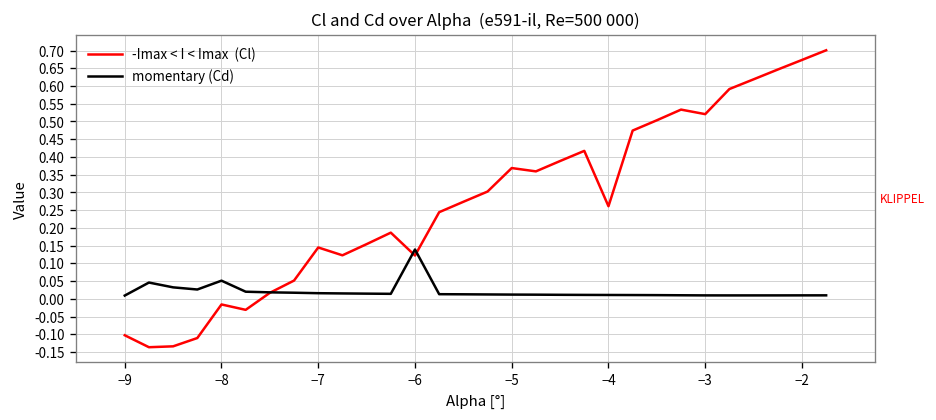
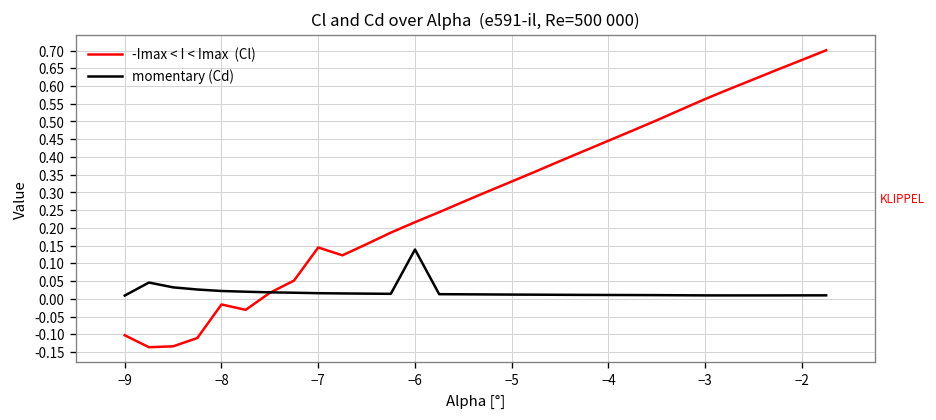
momentary (Cd), −8: 0.05 -> 0.02
-Imax < I < Imax (Cl), −6: 0.12 -> 0.22
-Imax < I < Imax (Cl), −5: 0.37 -> 0.33
-Imax < I < Imax (Cl), −4: 0.26 -> 0.45
-Imax < I < Imax (Cl), −3: 0.52 -> 0.56
